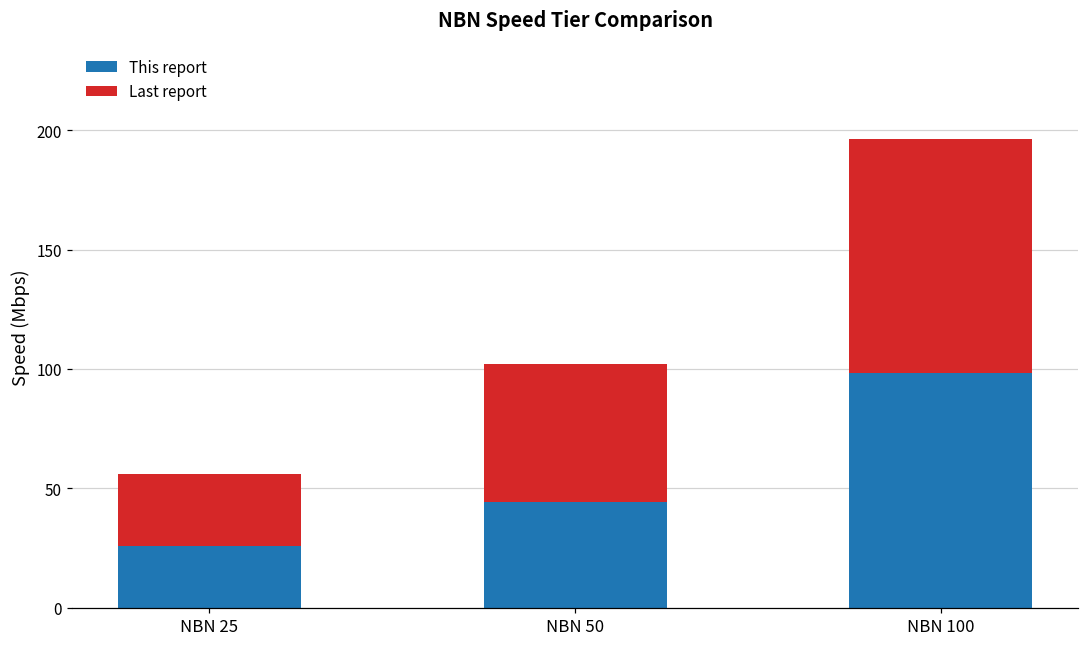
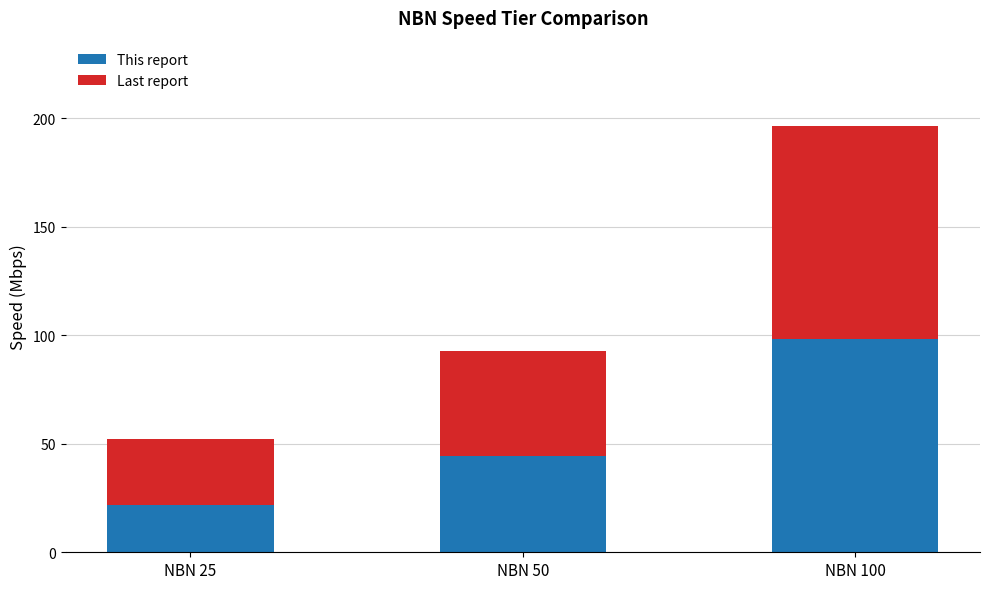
This report, NBN 25: 26 -> 22
Last report, NBN 50: 58 -> 49
